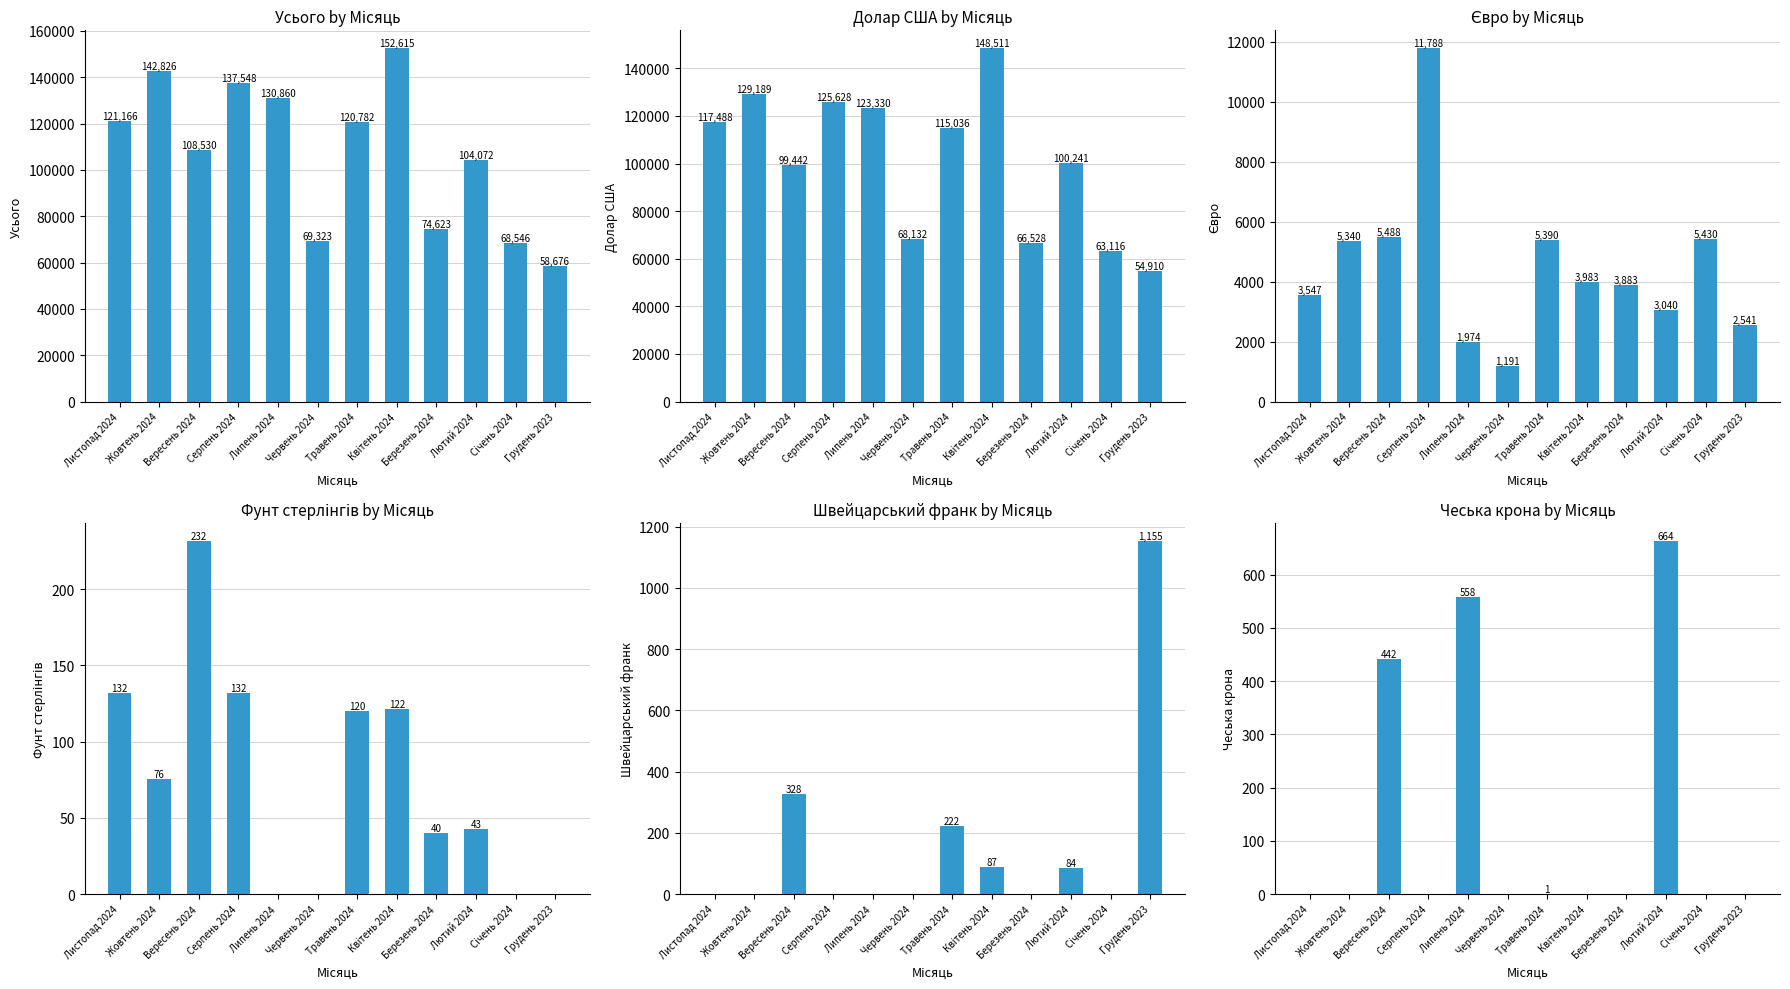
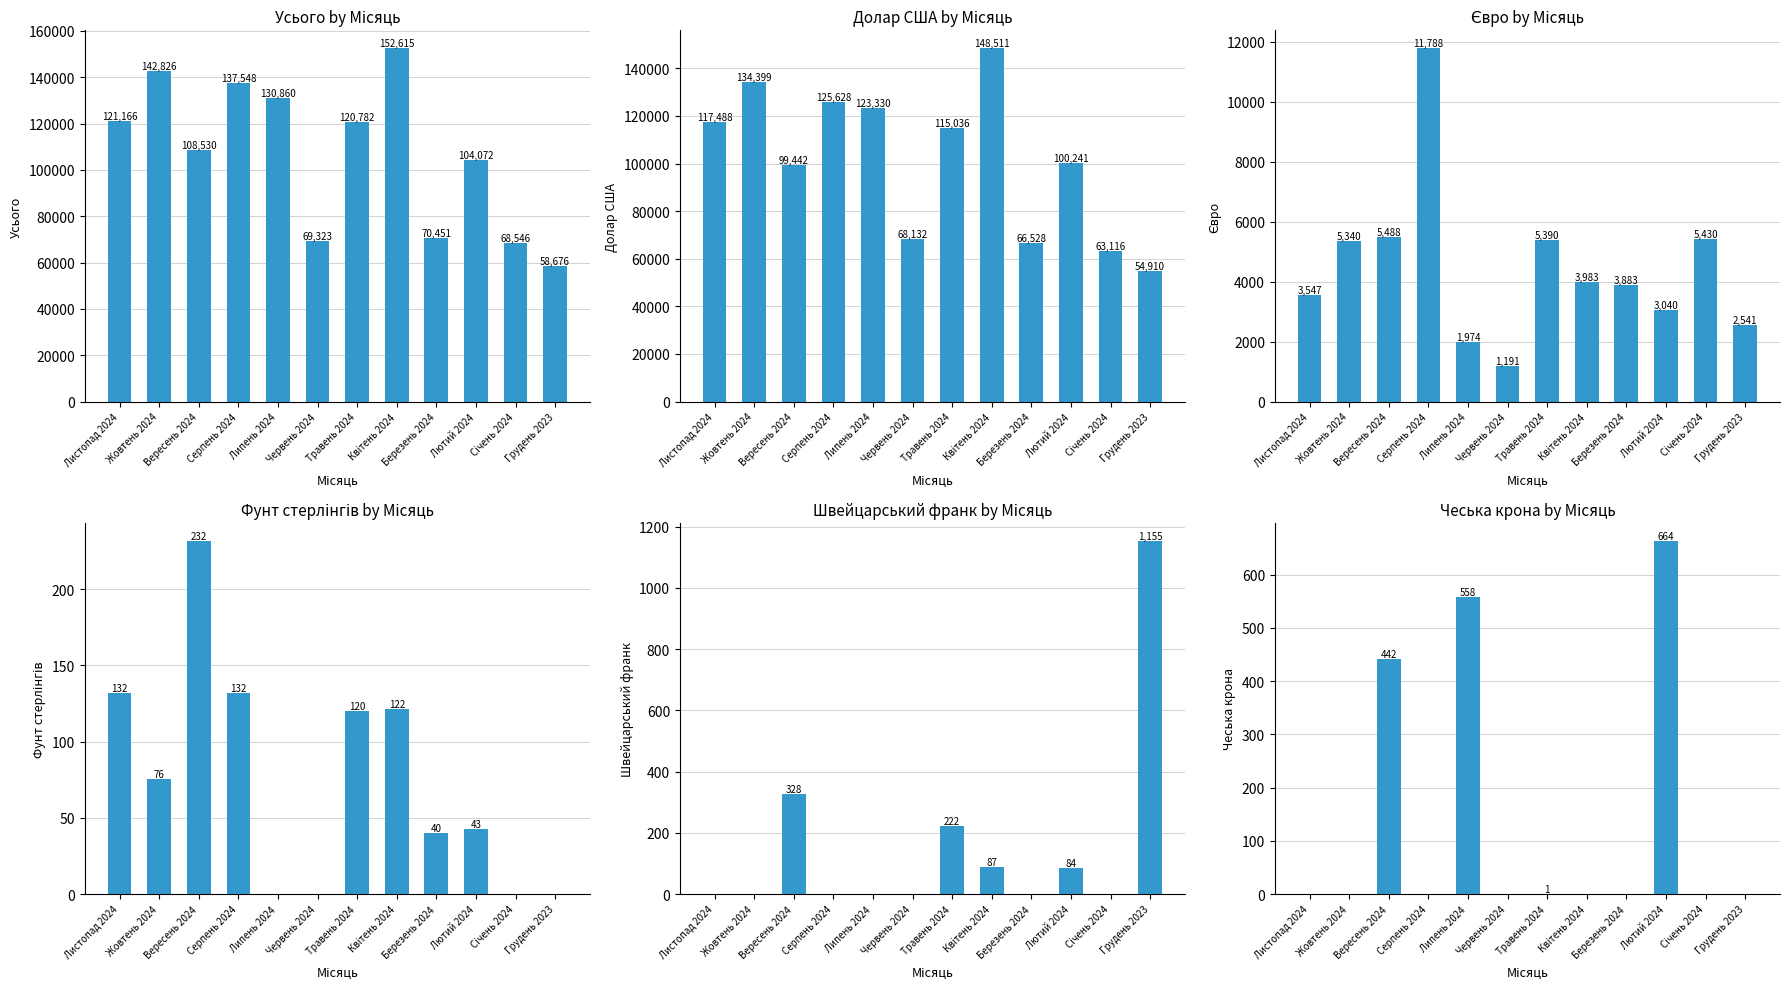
Усього by Місяць, Березень 2024: 74,623 -> 70,451
Долар США by Місяць, Жовтень 2024: 129,189 -> 134,399
